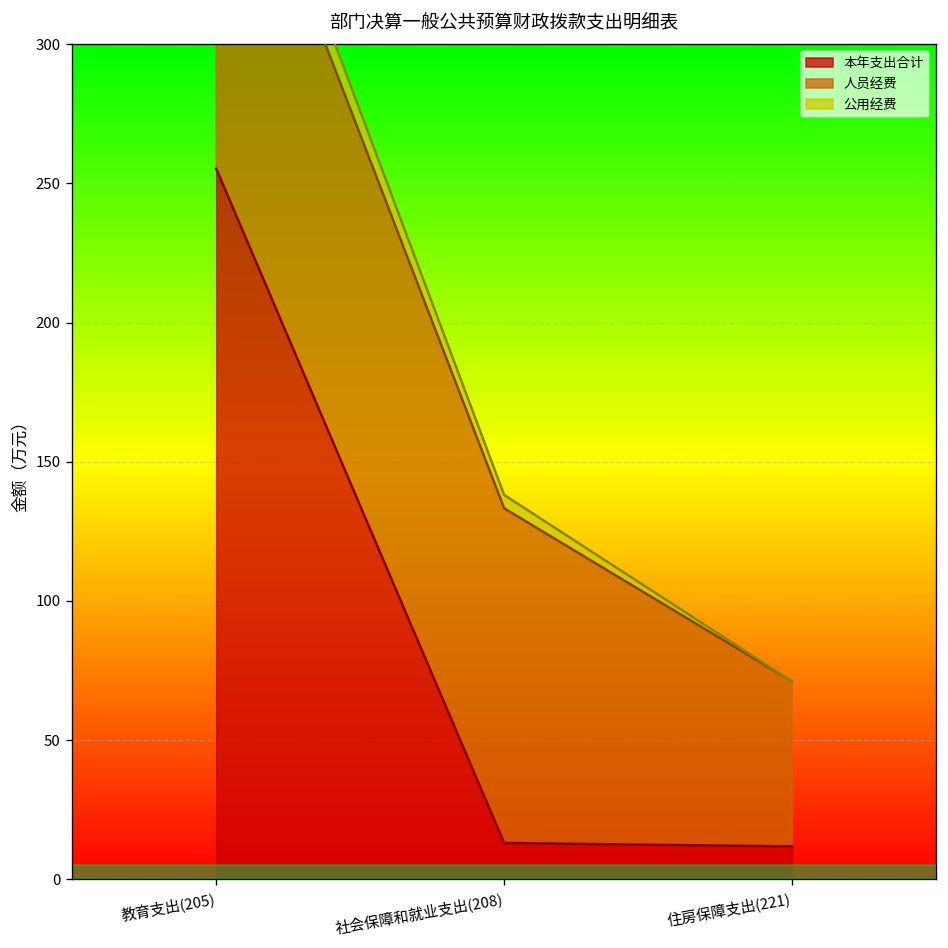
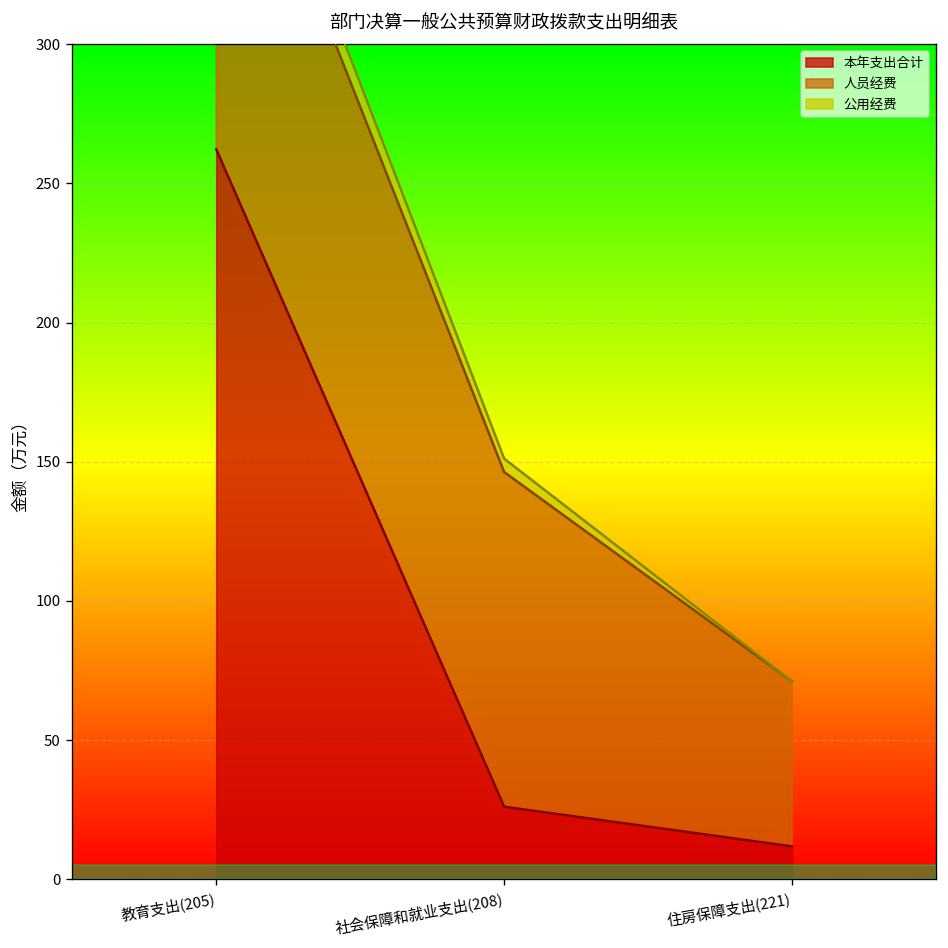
本年支出合计, 教育支出(205): 255 -> 262
本年支出合计, 社会保障和就业支出(208): 13 -> 26
